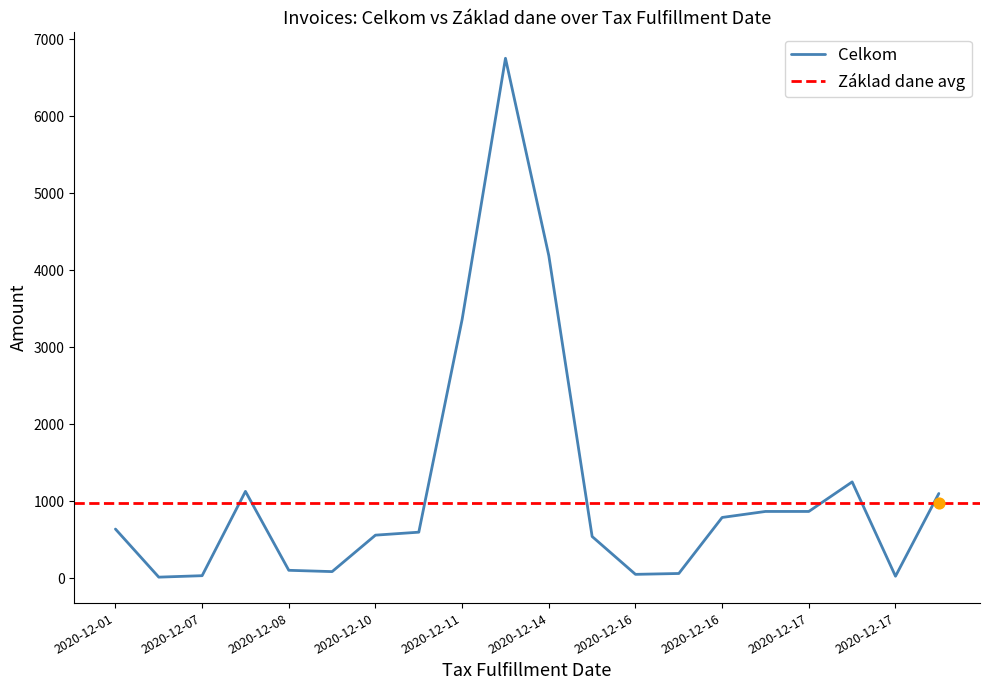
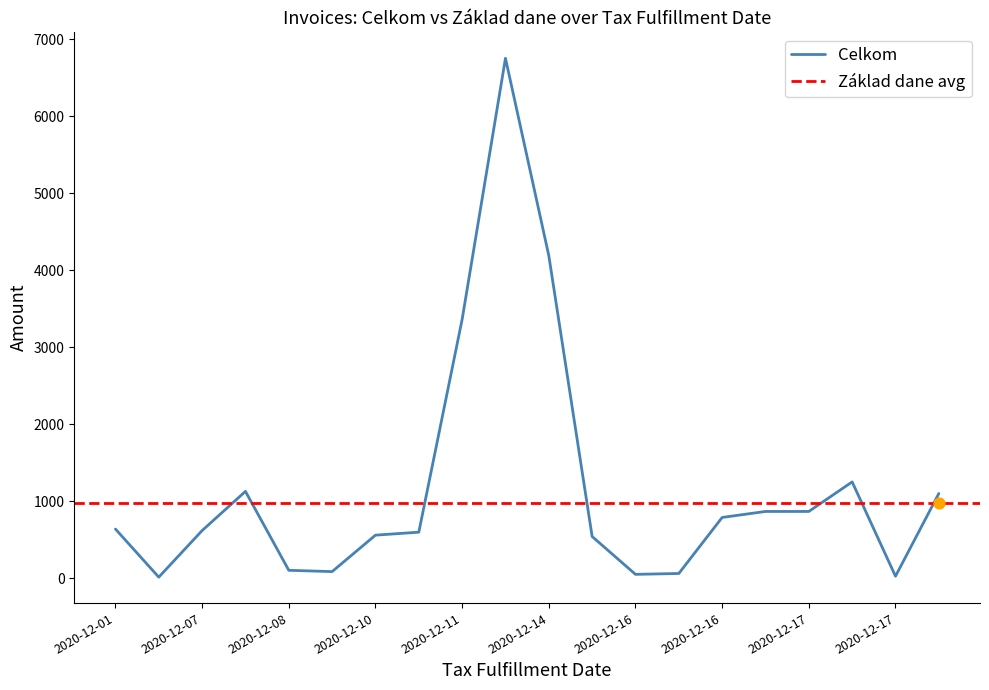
Celkom, 2020-12-07: 0 -> 600
